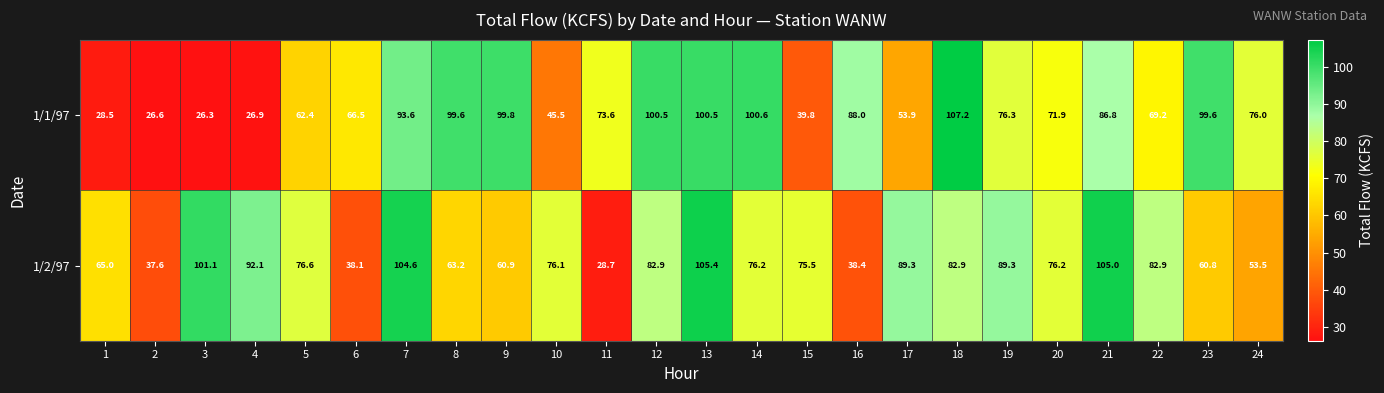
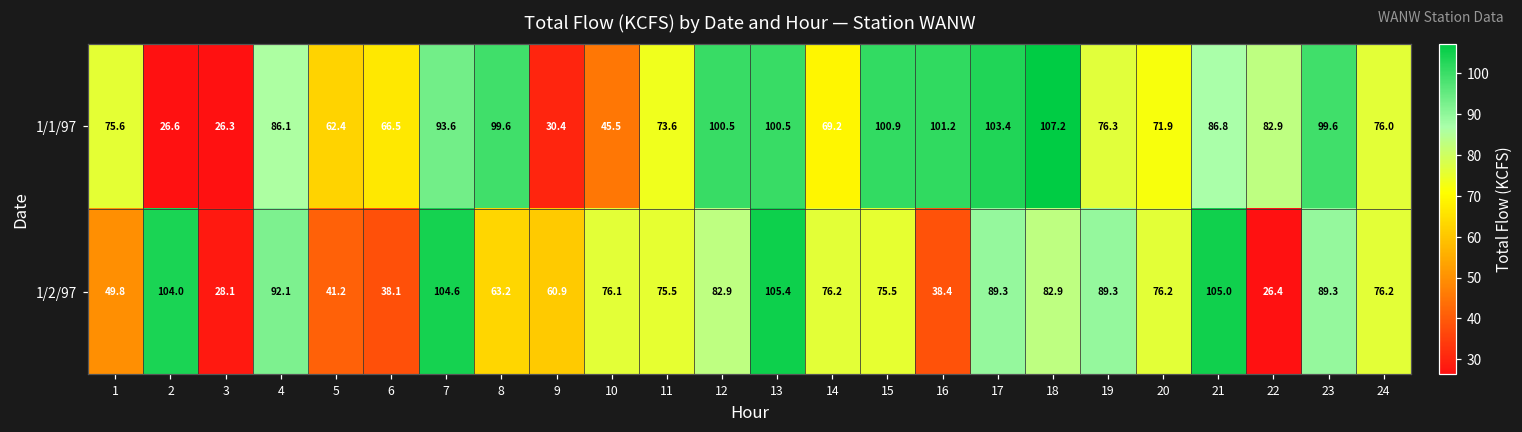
1/1/97, 1: 28.5 -> 75.6
1/1/97, 4: 26.9 -> 86.1
1/1/97, 9: 99.8 -> 30.4
1/1/97, 14: 100.6 -> 69.2
1/1/97, 15: 39.8 -> 100.9
1/1/97, 16: 88.0 -> 101.2
1/1/97, 17: 53.9 -> 103.4
1/1/97, 22: 69.2 -> 82.9
1/2/97, 1: 65.0 -> 49.8
1/2/97, 2: 37.6 -> 104.0
1/2/97, 3: 101.1 -> 28.1
1/2/97, 5: 76.6 -> 41.2
1/2/97, 11: 28.7 -> 75.5
1/2/97, 22: 82.9 -> 26.4
1/2/97, 23: 60.8 -> 89.3
1/2/97, 24: 53.5 -> 76.2
